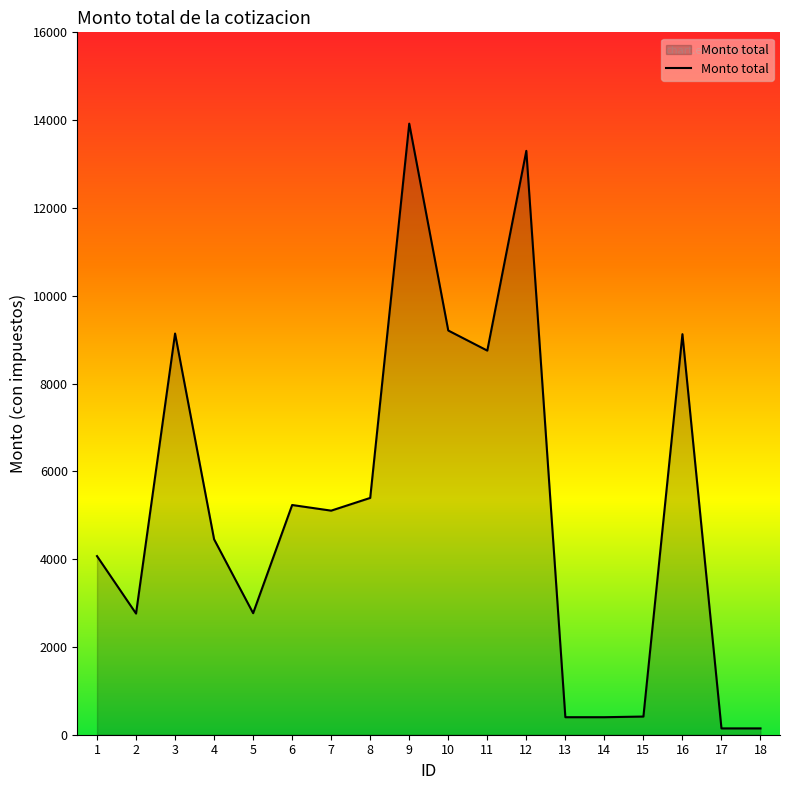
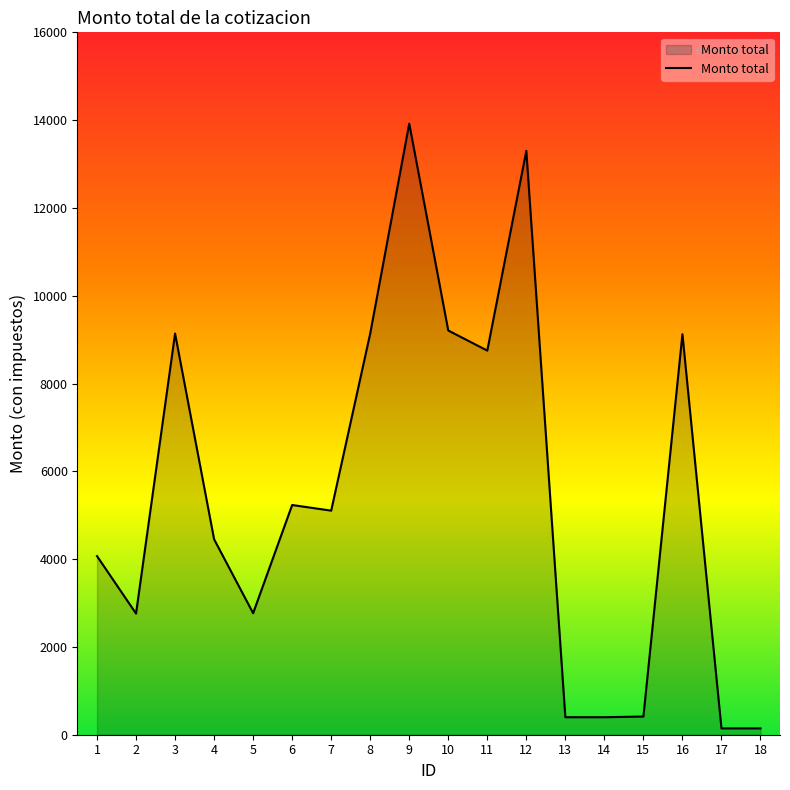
8: 5400 -> 9100
